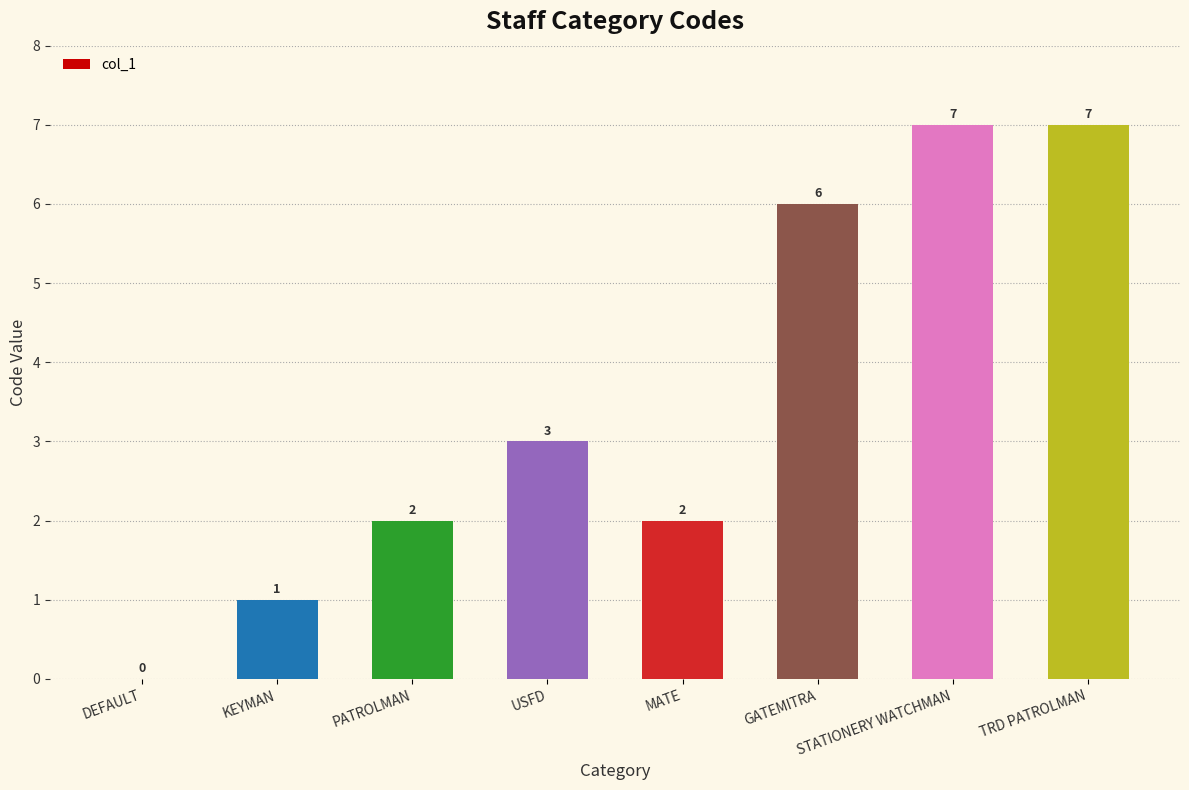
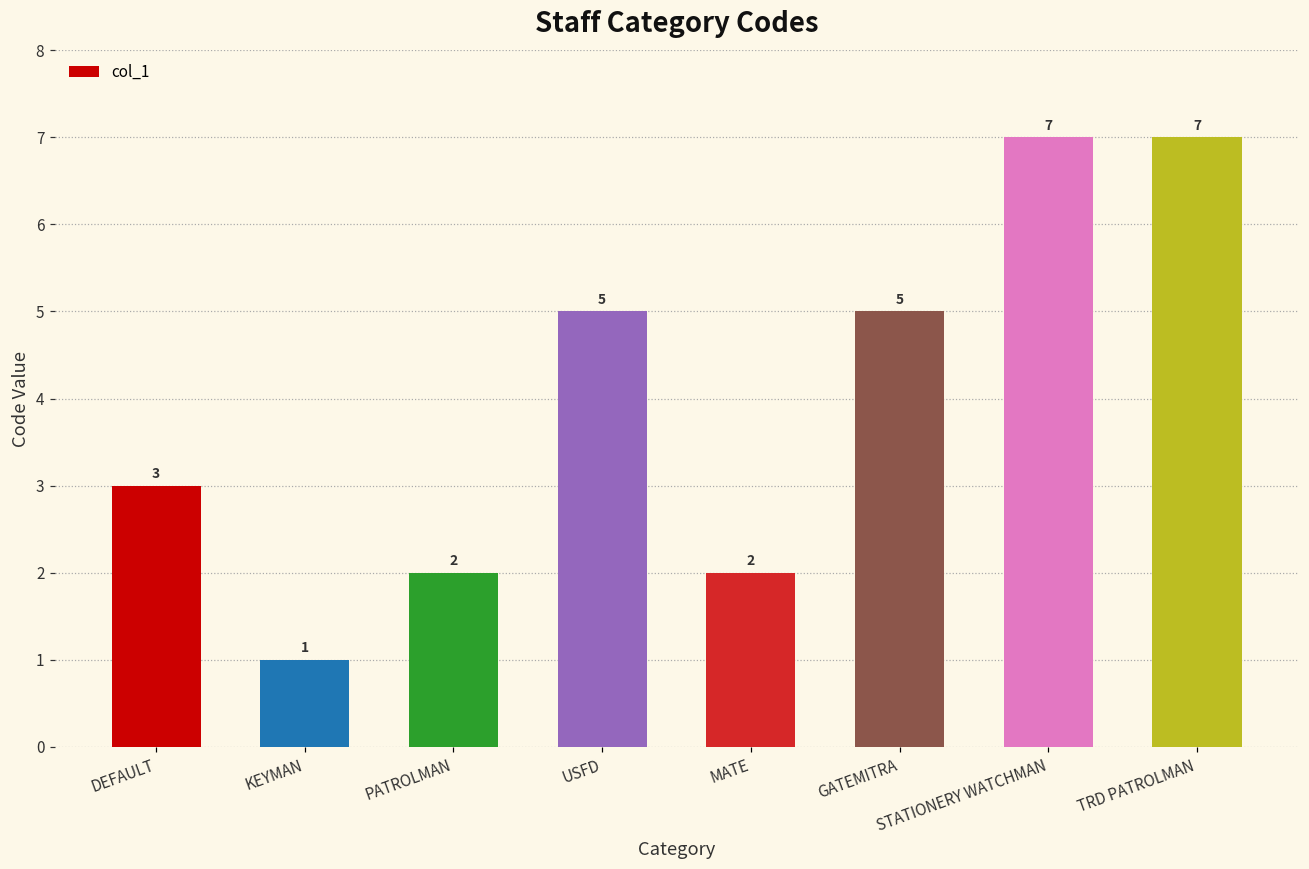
DEFAULT: 0 -> 3
USFD: 3 -> 5
GATEMITRA: 6 -> 5
